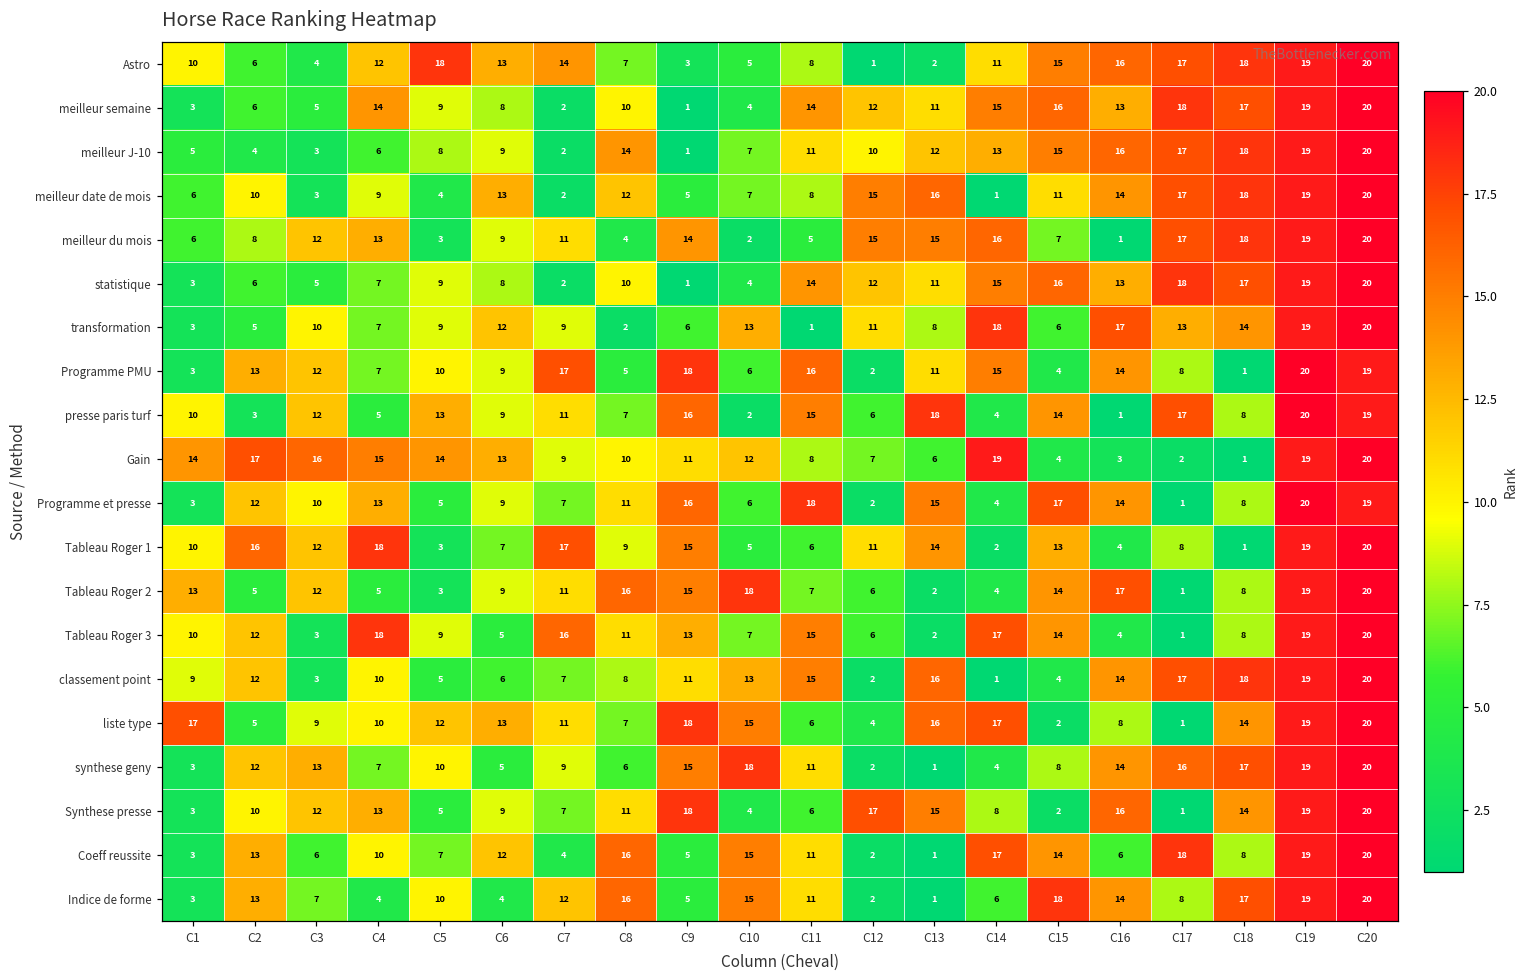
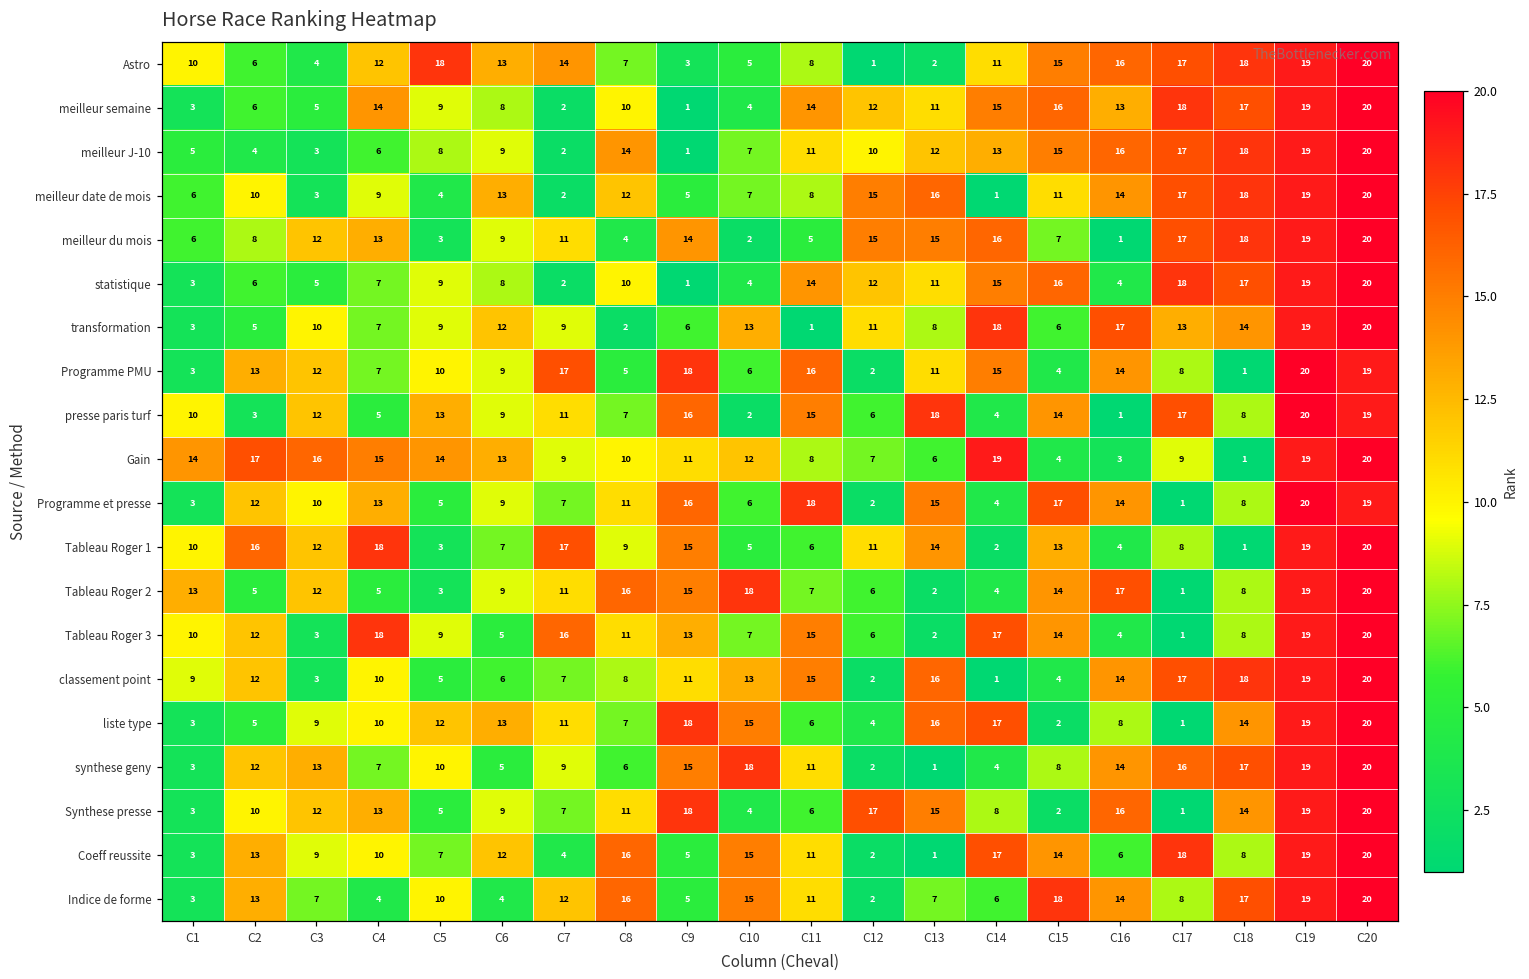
statistique, C16: 13 -> 4
Gain, C17: 2 -> 9
liste type, C1: 17 -> 3
Coeff reussite, C3: 6 -> 9
Indice de forme, C13: 1 -> 7
